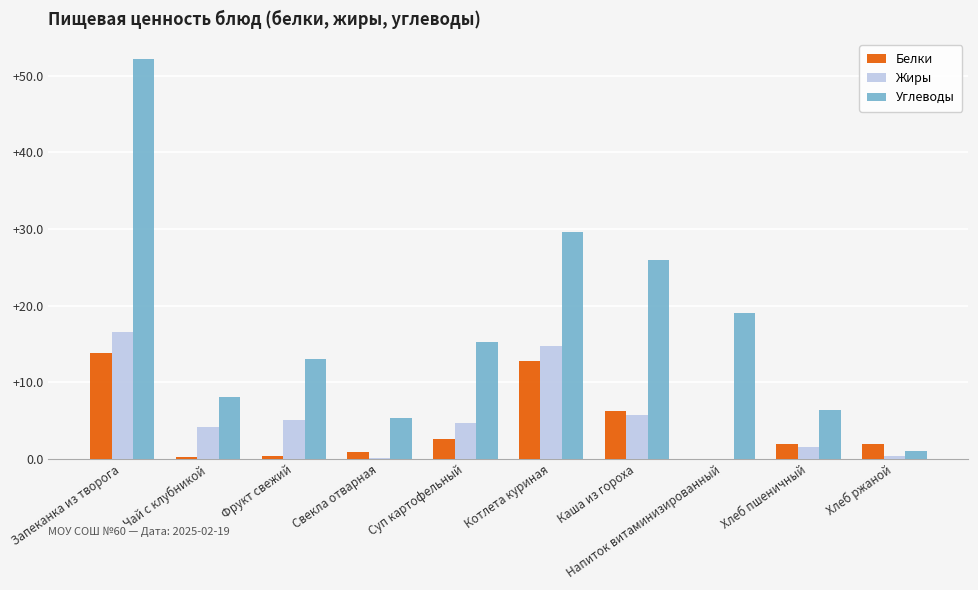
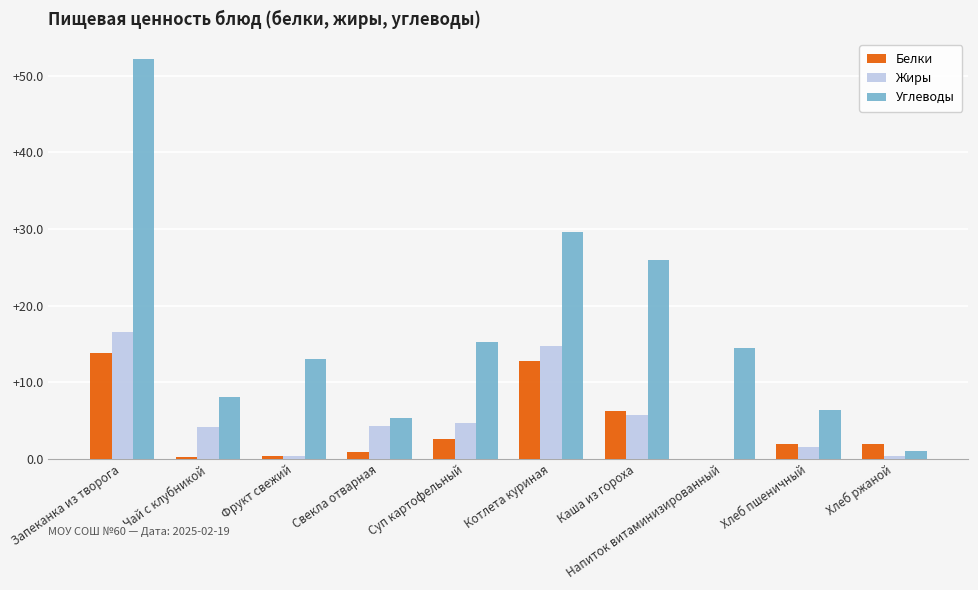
Жиры, Фрукт свежий: +5 -> +0
Жиры, Свекла отварная: +0 -> +4
Углеводы, Напиток витаминизированный: +19 -> +15
